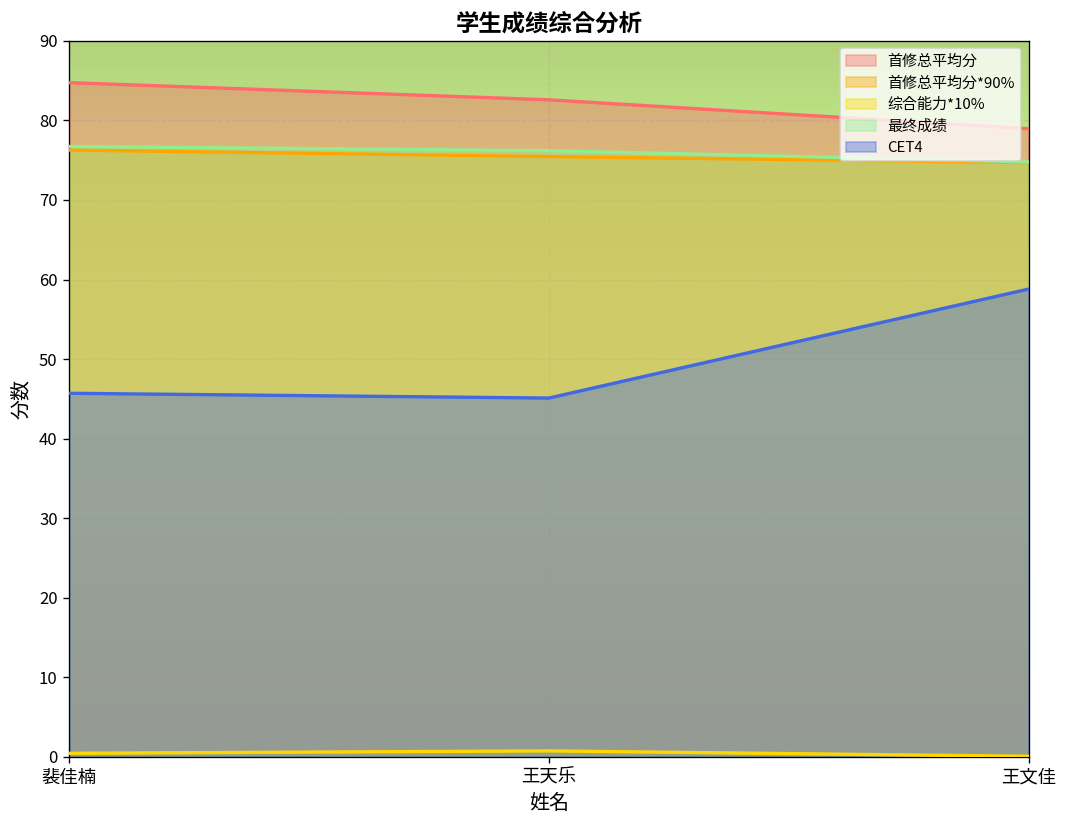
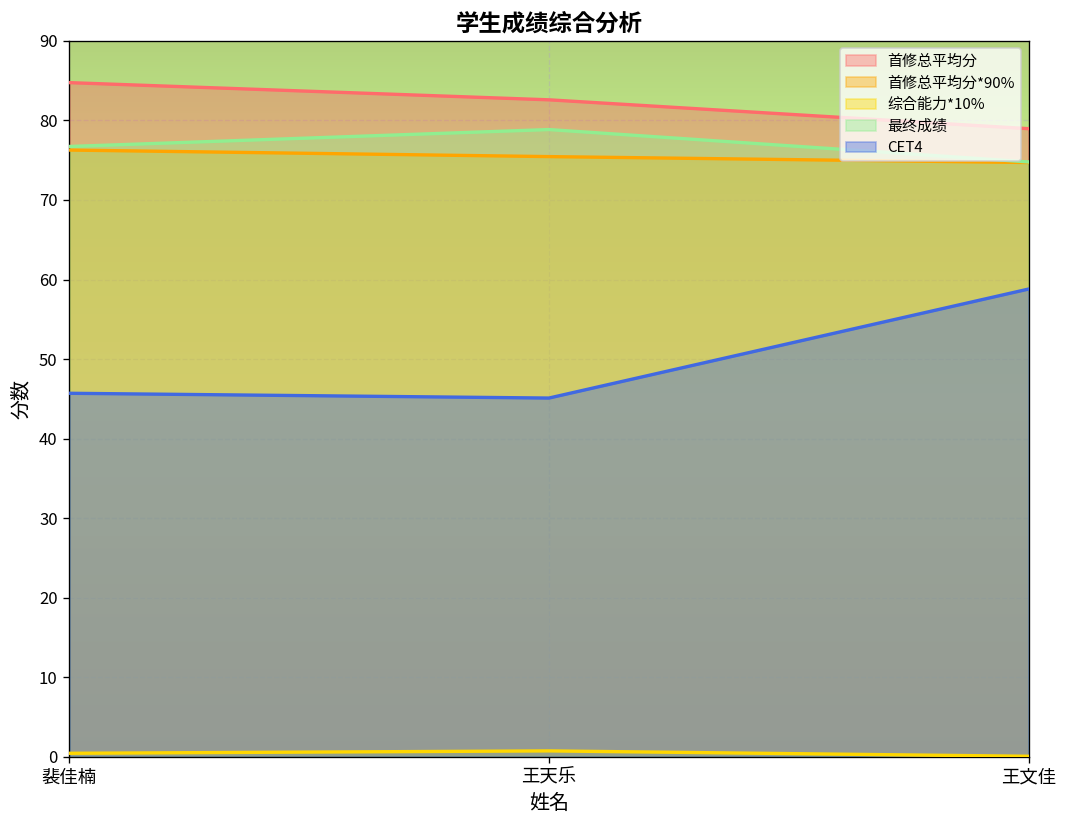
最终成绩, 王天乐: 76 -> 79
